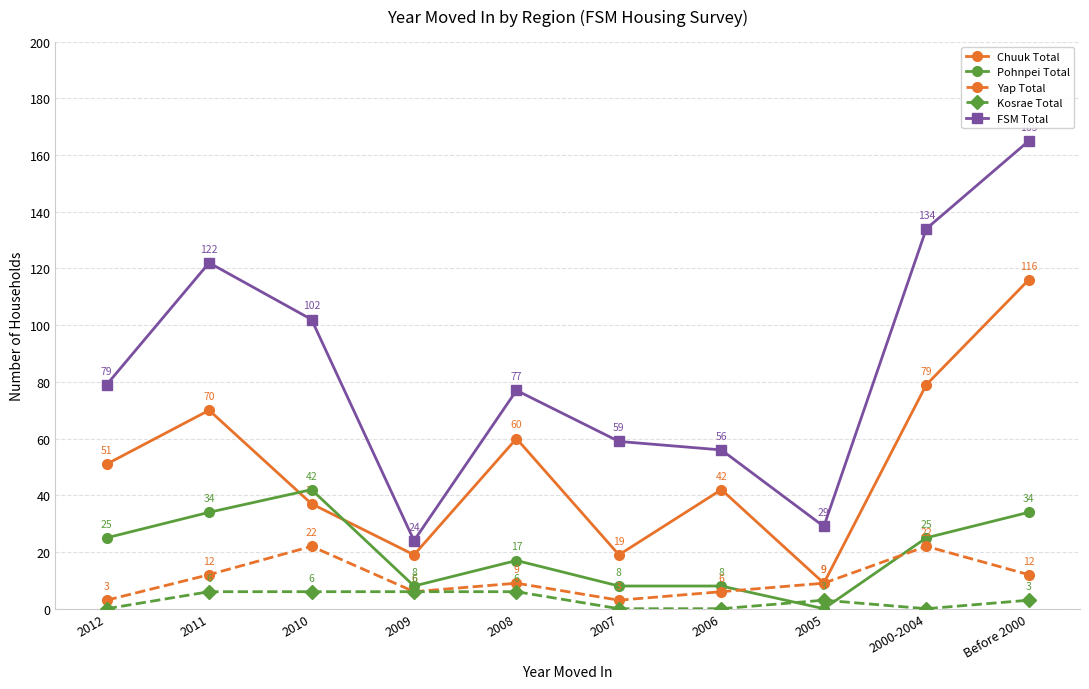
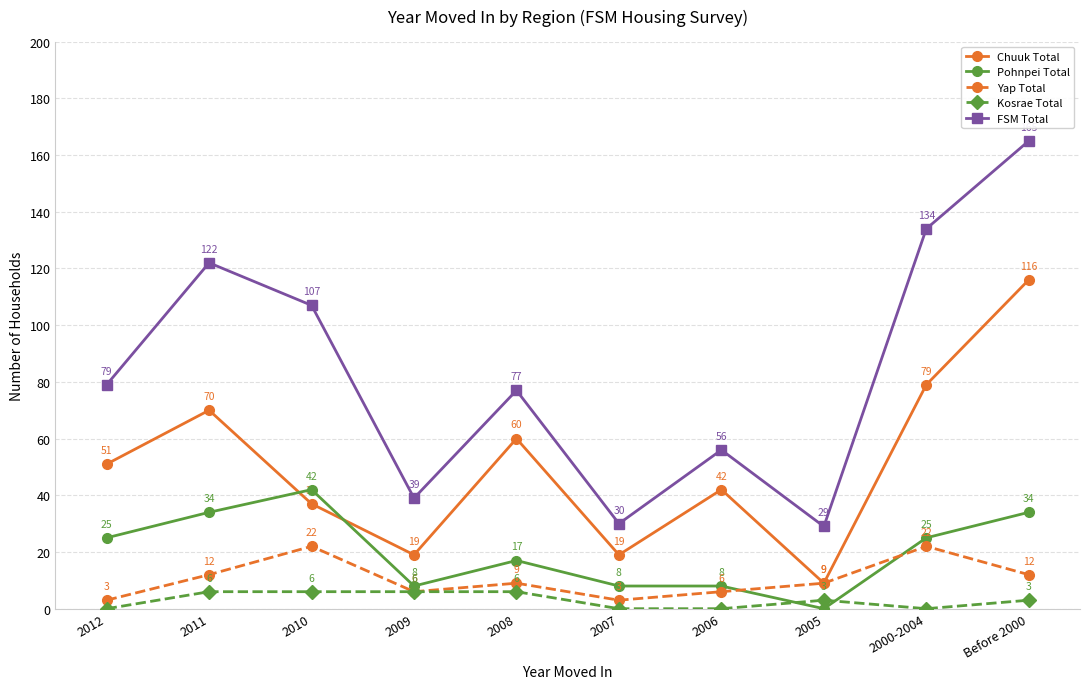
FSM Total, 2010: 102 -> 107
FSM Total, 2009: 24 -> 39
FSM Total, 2007: 59 -> 30
